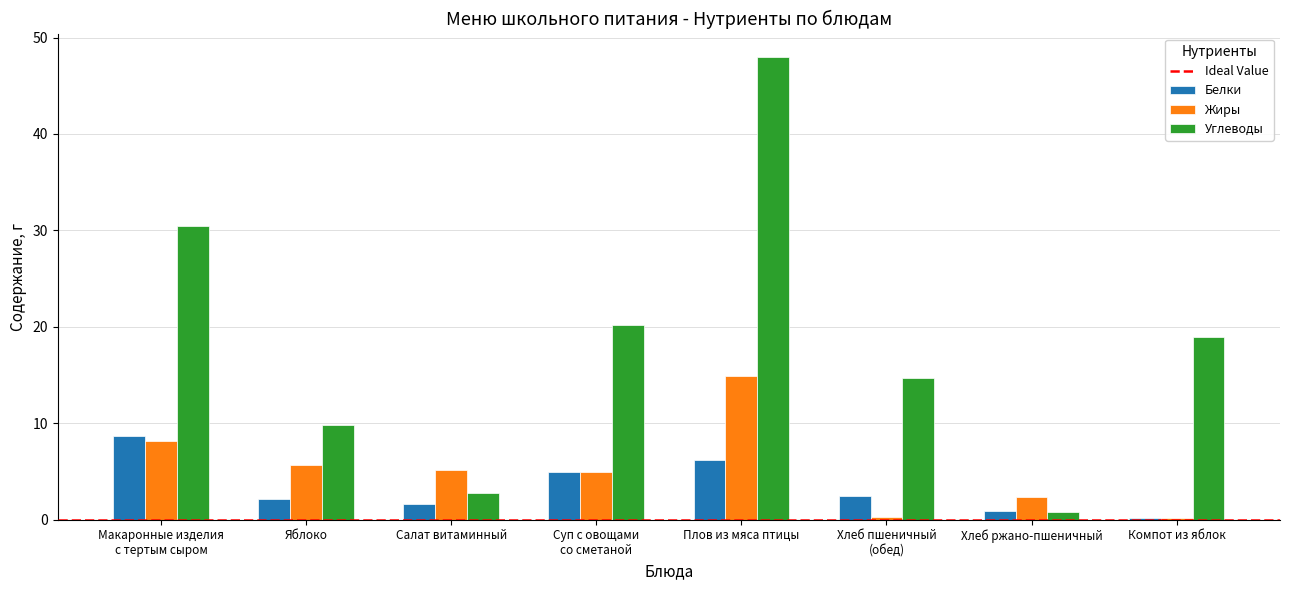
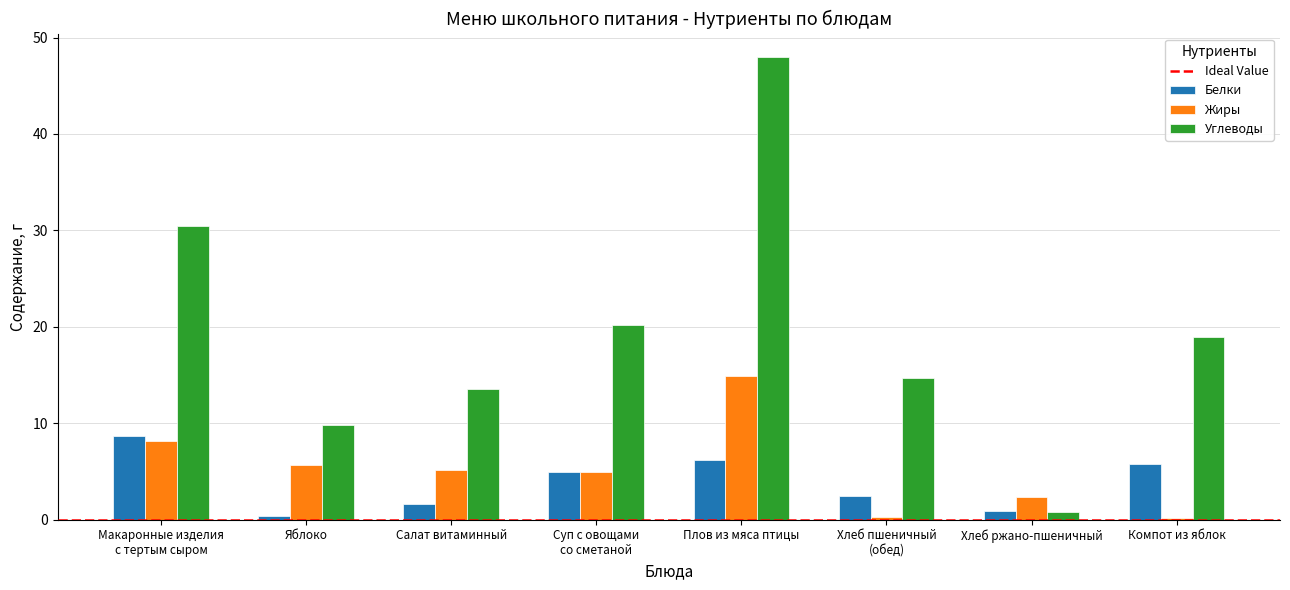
Белки, Яблоко: 2 -> 0
Углеводы, Салат витаминный: 3 -> 14
Белки, Компот из яблок: 0 -> 6
